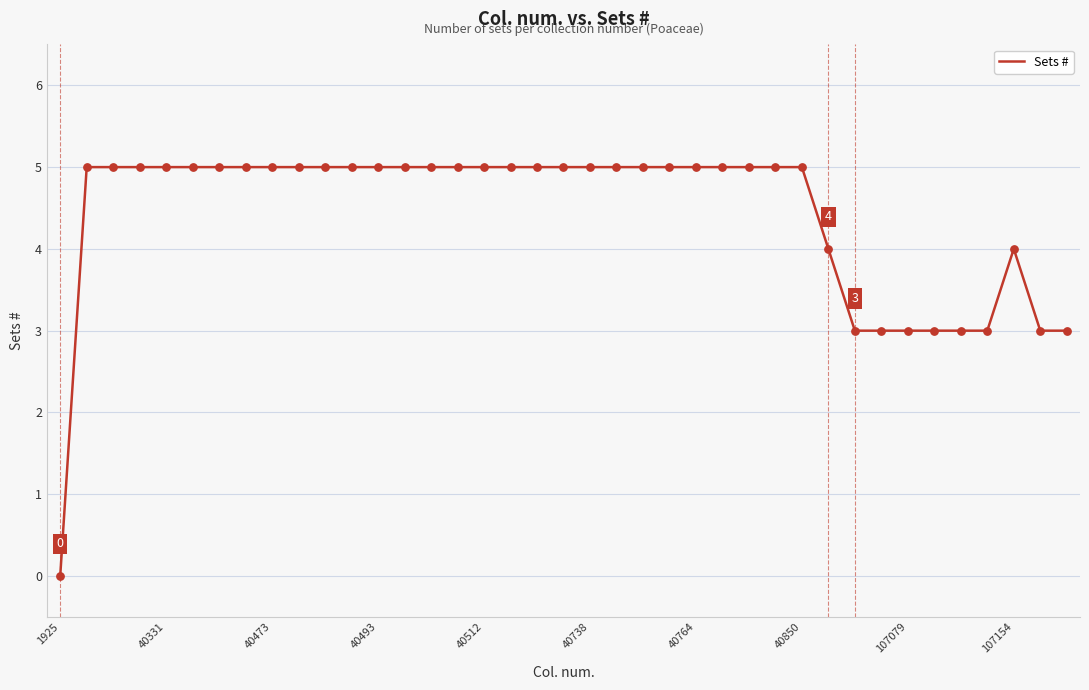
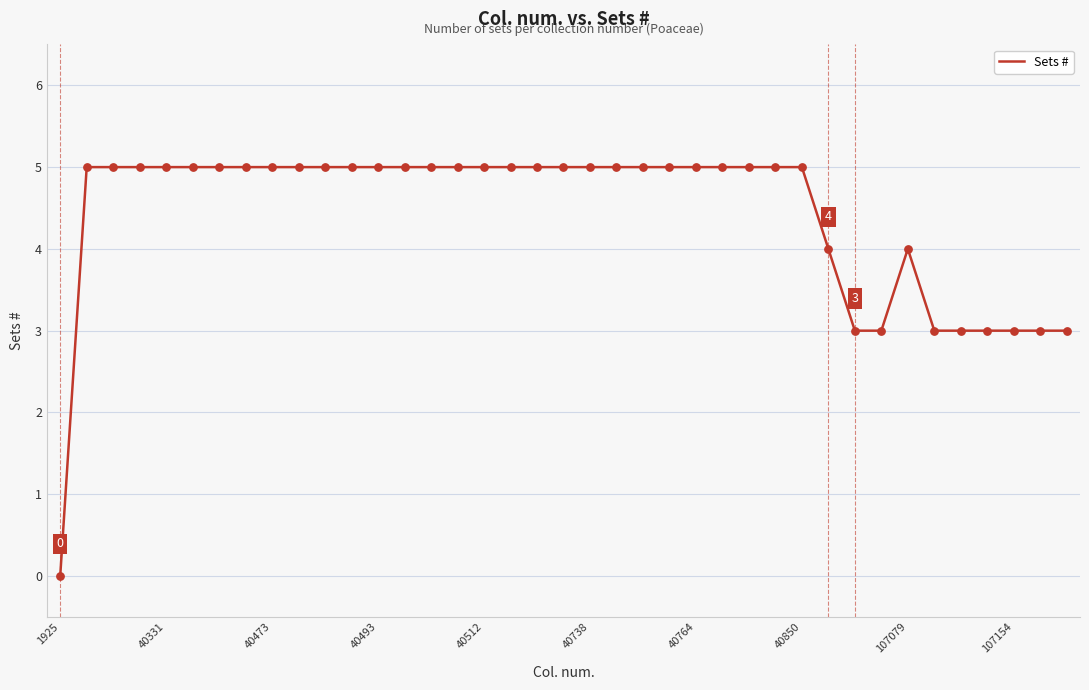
107079: 3 -> 4
107154: 4 -> 3
